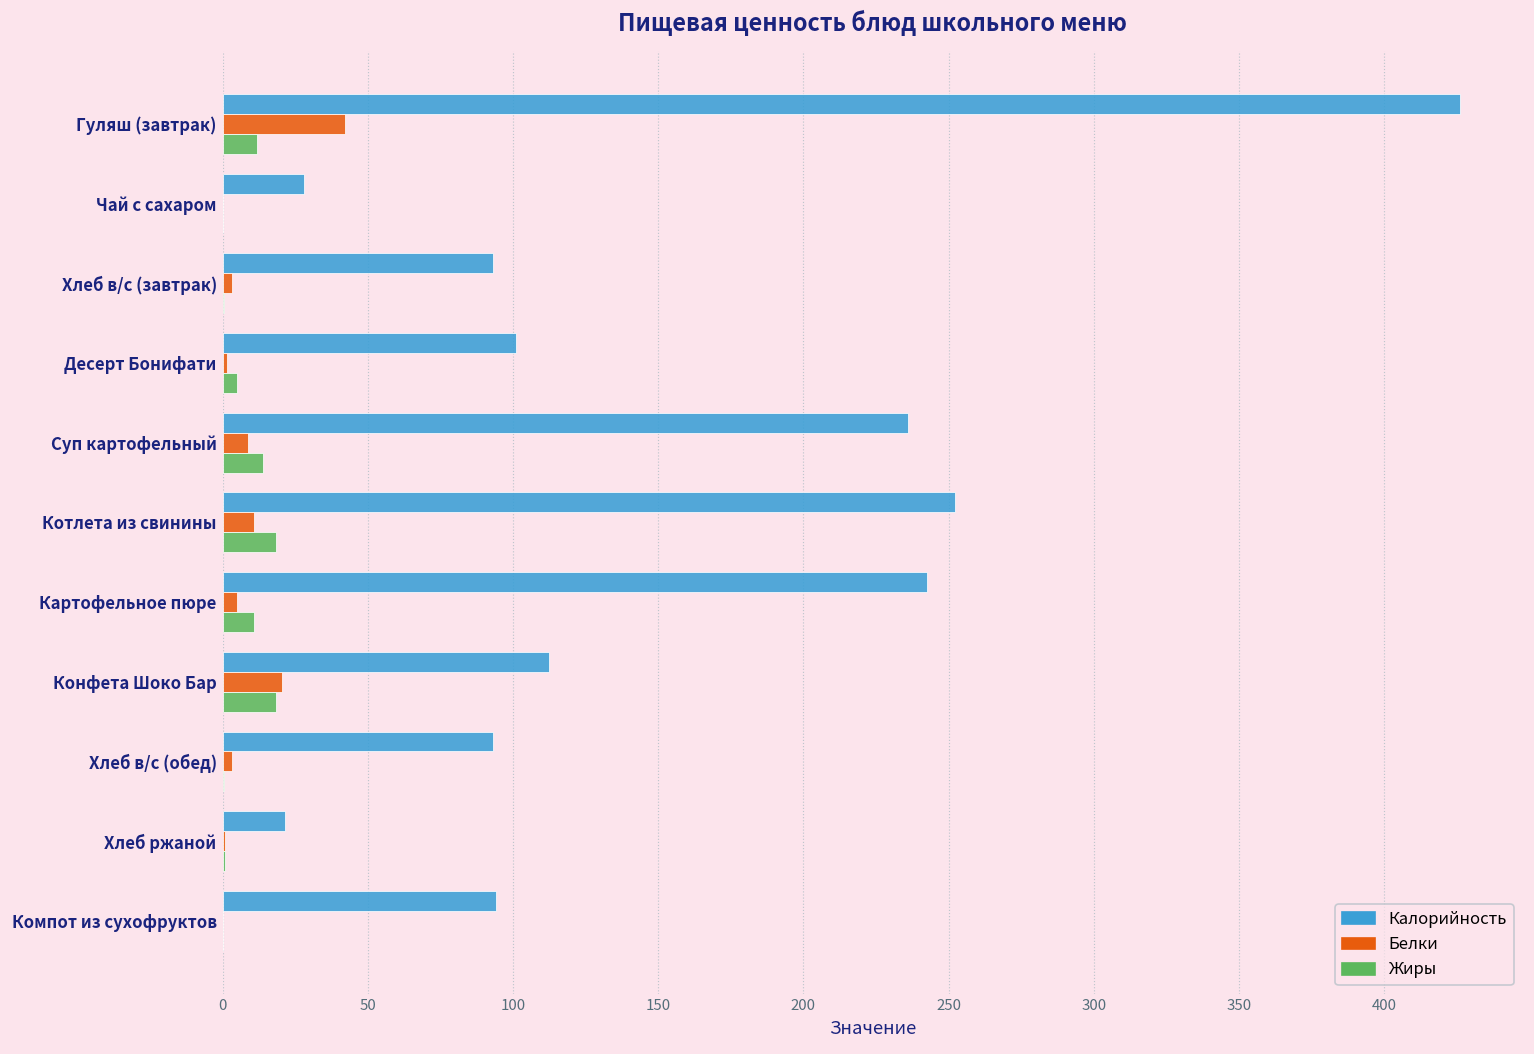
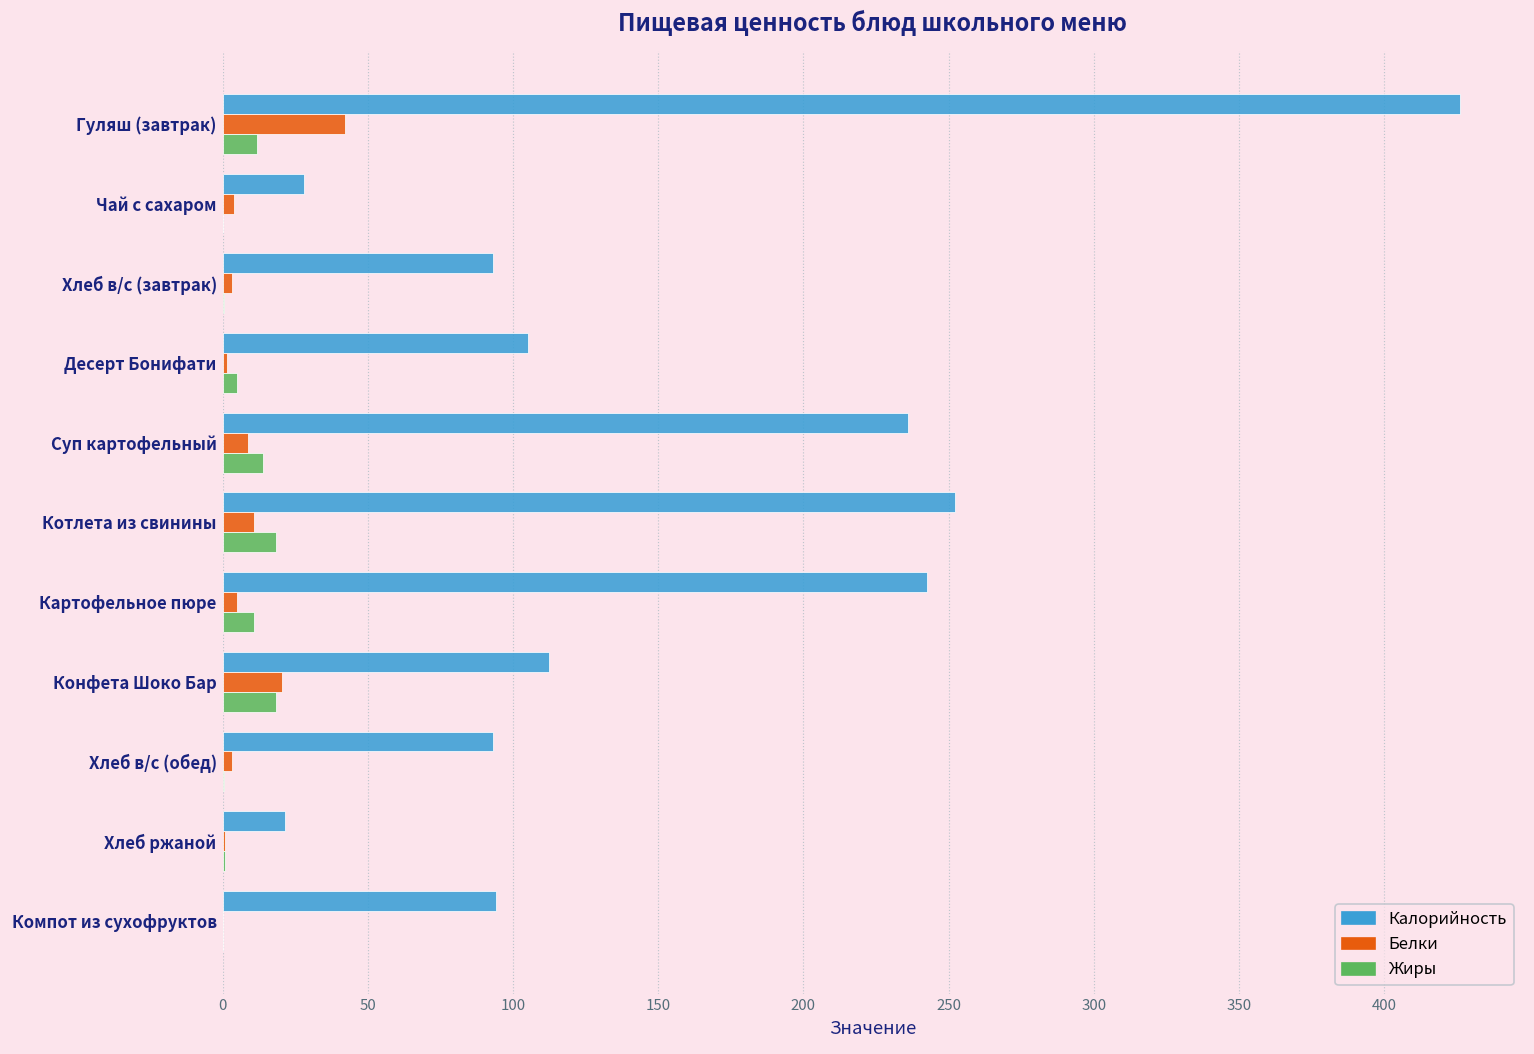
Белки, Чай с сахаром: 0 -> 4
Калорийность, Десерт Бонифати: 101 -> 105
